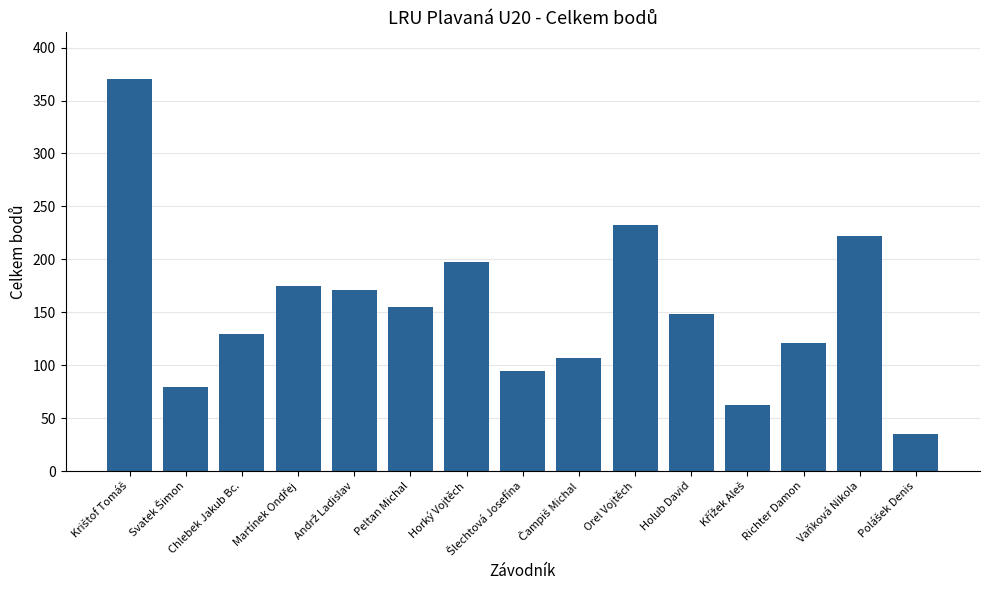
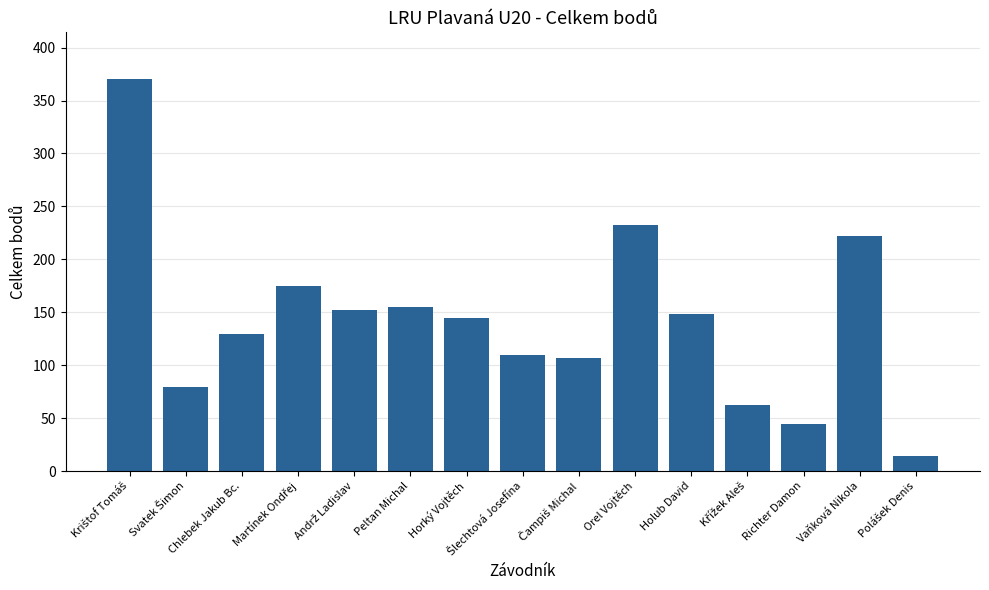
Andrž Ladislav: 171 -> 152
Horký Vojtěch: 197 -> 145
Šlechtová Josefína: 94 -> 110
Richter Damon: 121 -> 44
Polášek Denis: 35 -> 14
